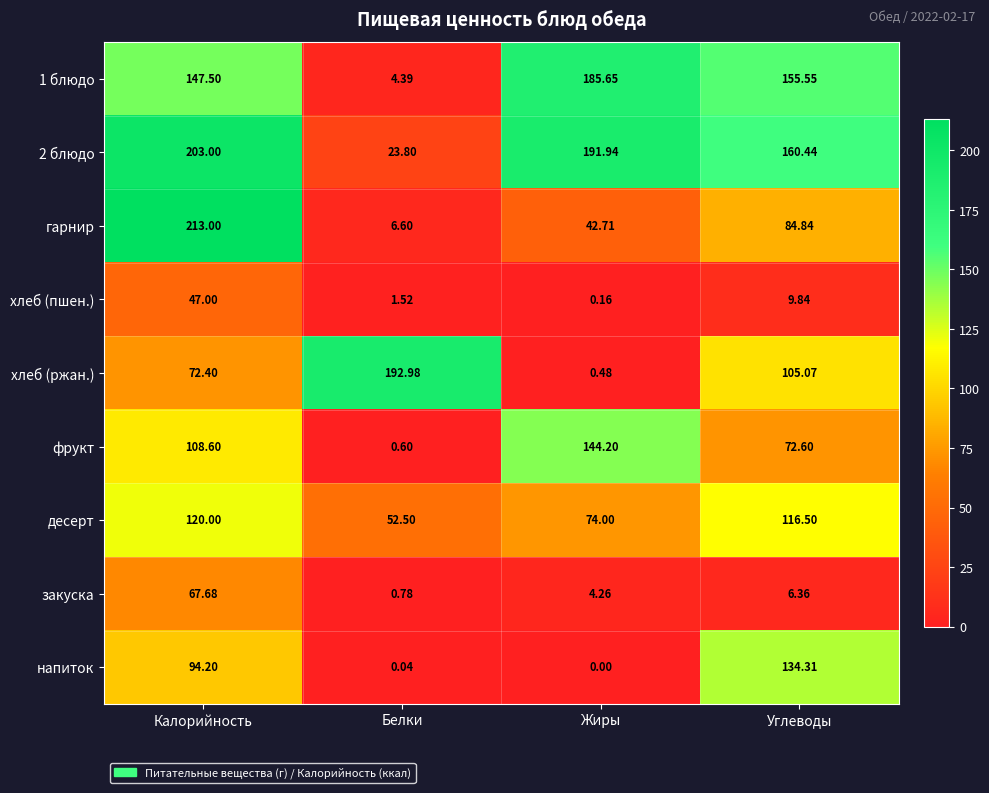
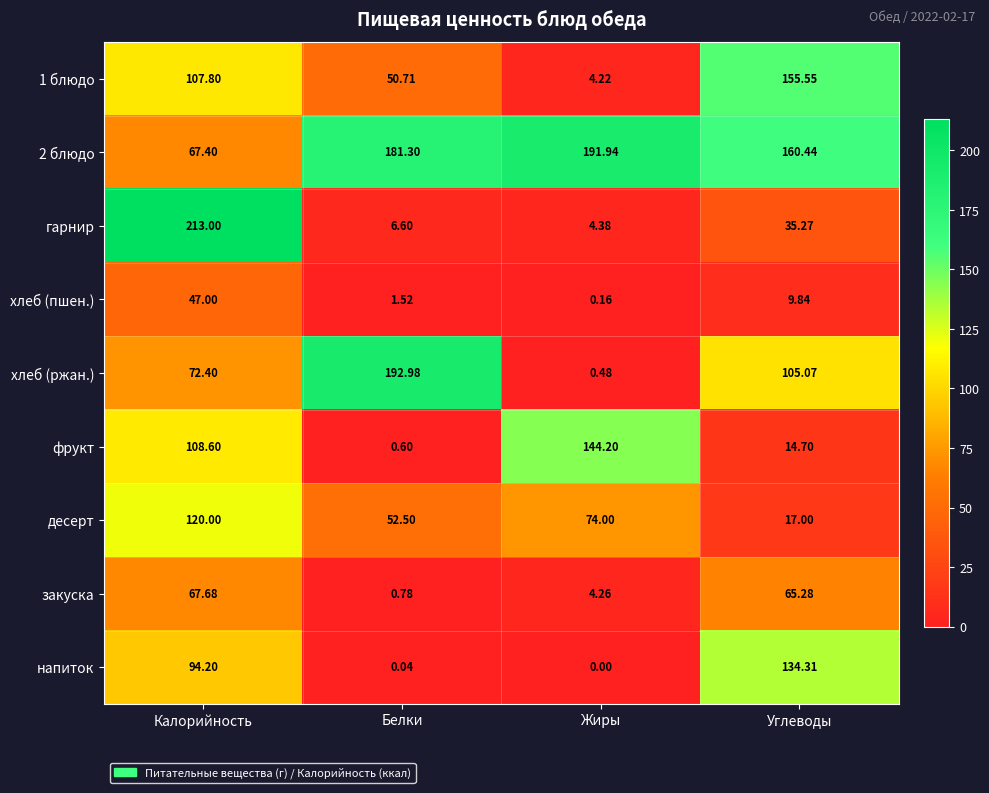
1 блюдо, Калорийность: 147.50 -> 107.80
1 блюдо, Белки: 4.39 -> 50.71
1 блюдо, Жиры: 185.65 -> 4.22
2 блюдо, Калорийность: 203.00 -> 67.40
2 блюдо, Белки: 23.80 -> 181.30
гарнир, Жиры: 42.71 -> 4.38
гарнир, Углеводы: 84.84 -> 35.27
фрукт, Углеводы: 72.60 -> 14.70
десерт, Углеводы: 116.50 -> 17.00
закуска, Углеводы: 6.36 -> 65.28
